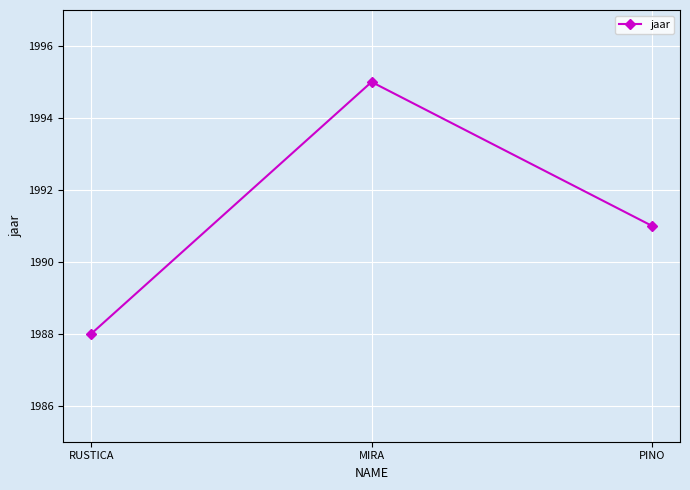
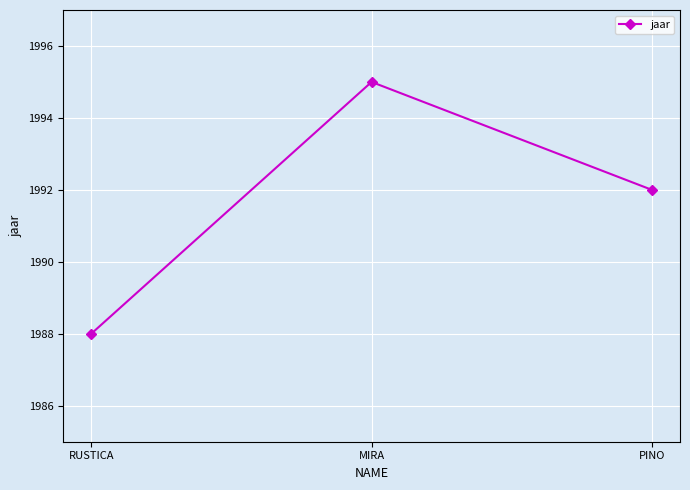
PINO: 1991 -> 1992
